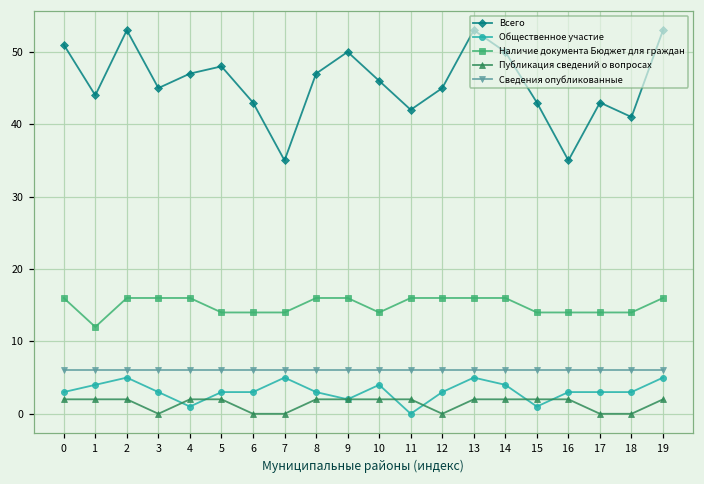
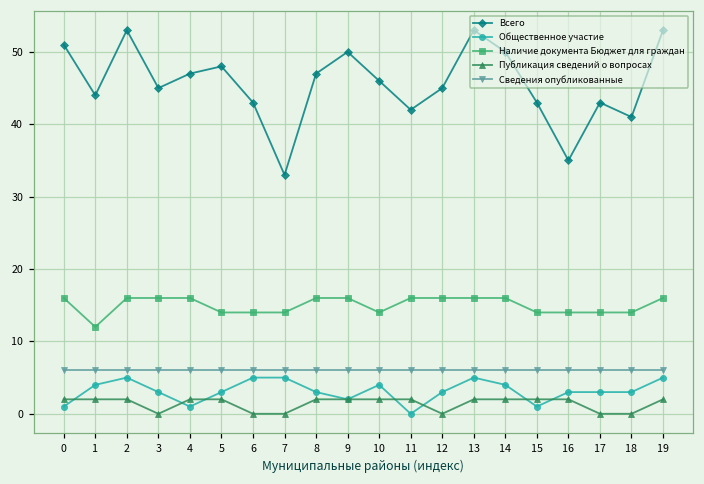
Общественное участие, 0: 3 -> 1
Общественное участие, 6: 3 -> 5
Всего, 7: 35 -> 33
